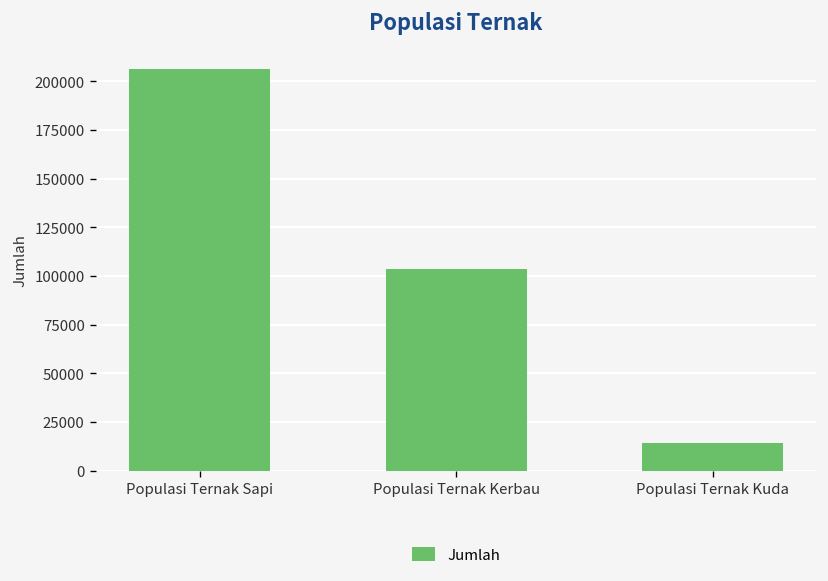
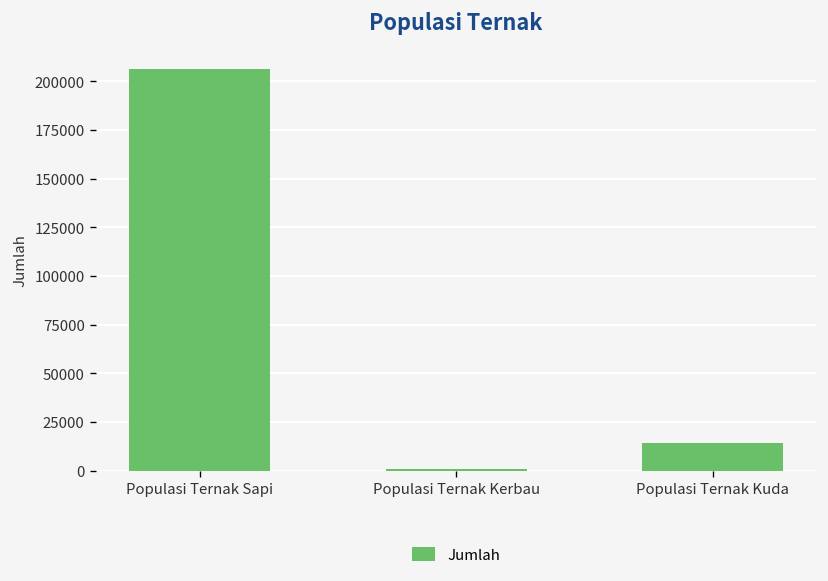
Populasi Ternak Kerbau: 104000 -> 1000
